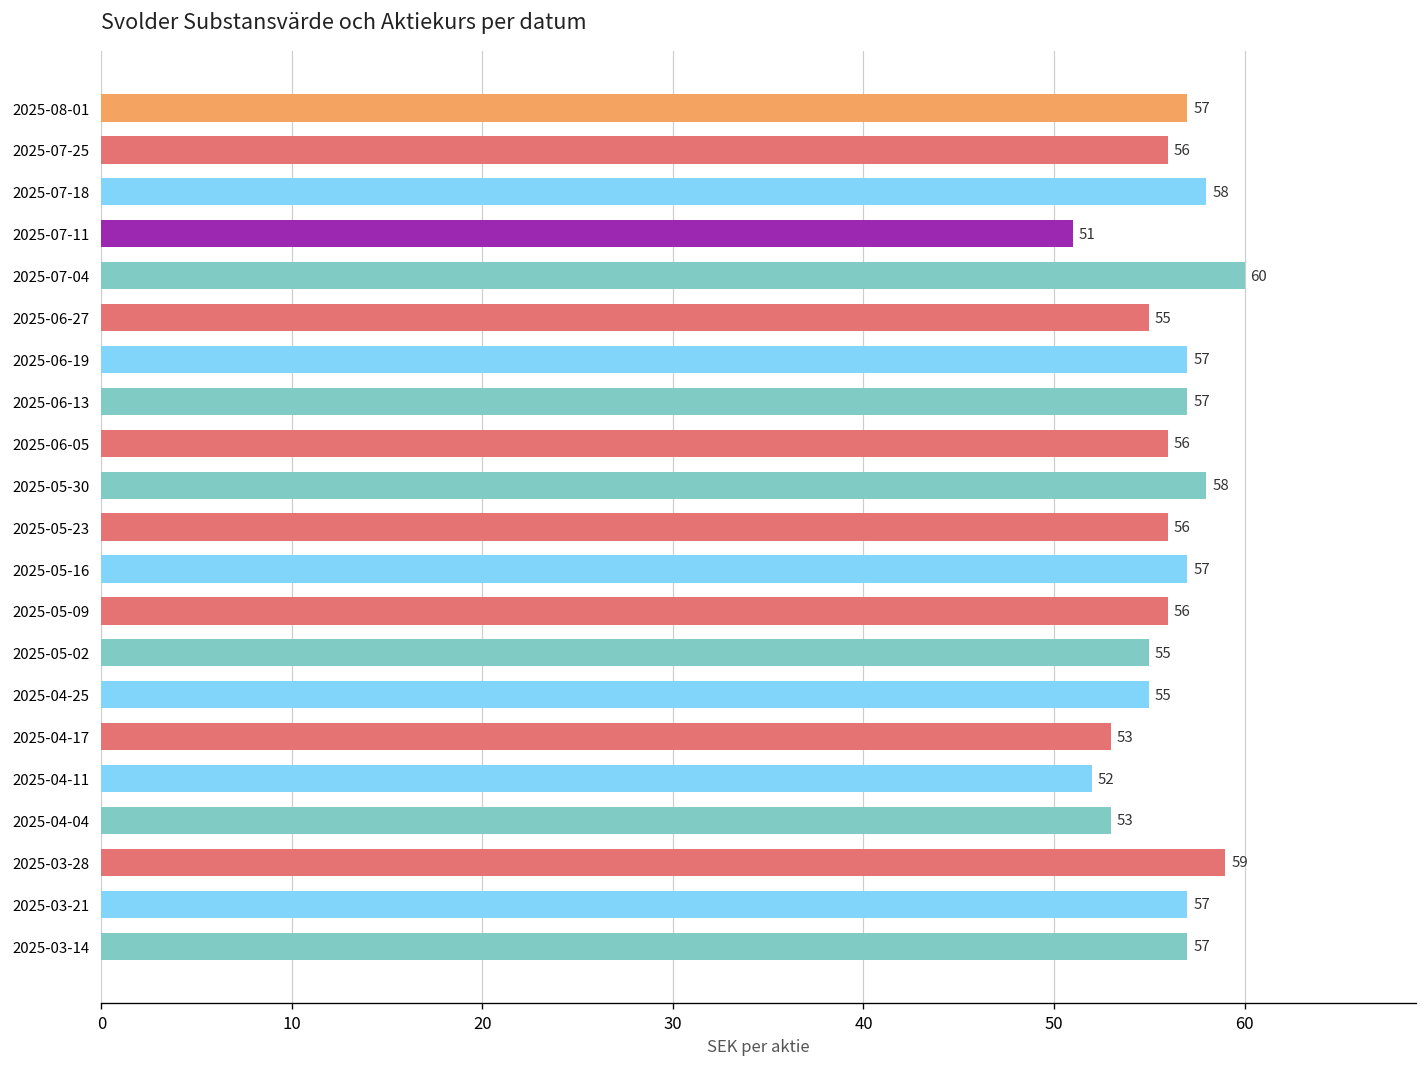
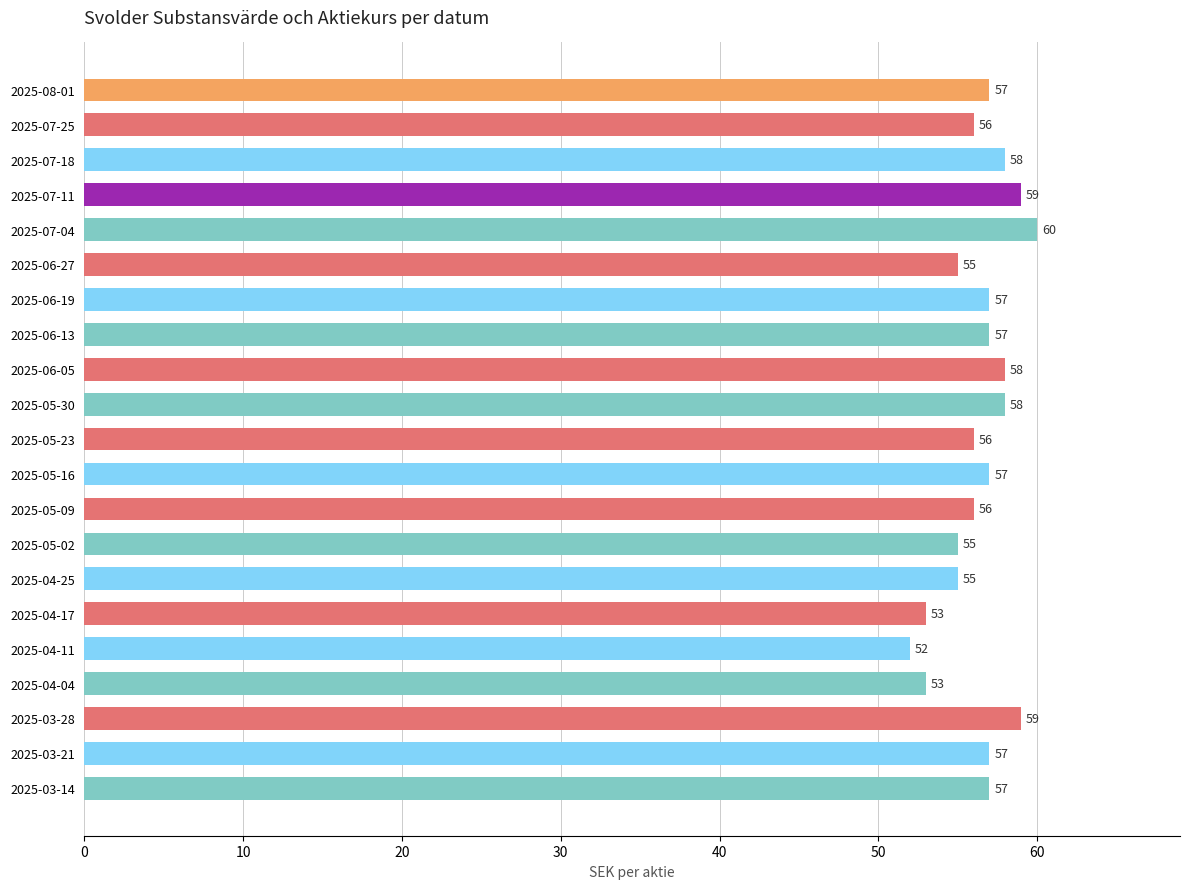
2025-07-11: 51 -> 59
2025-06-05: 56 -> 58
